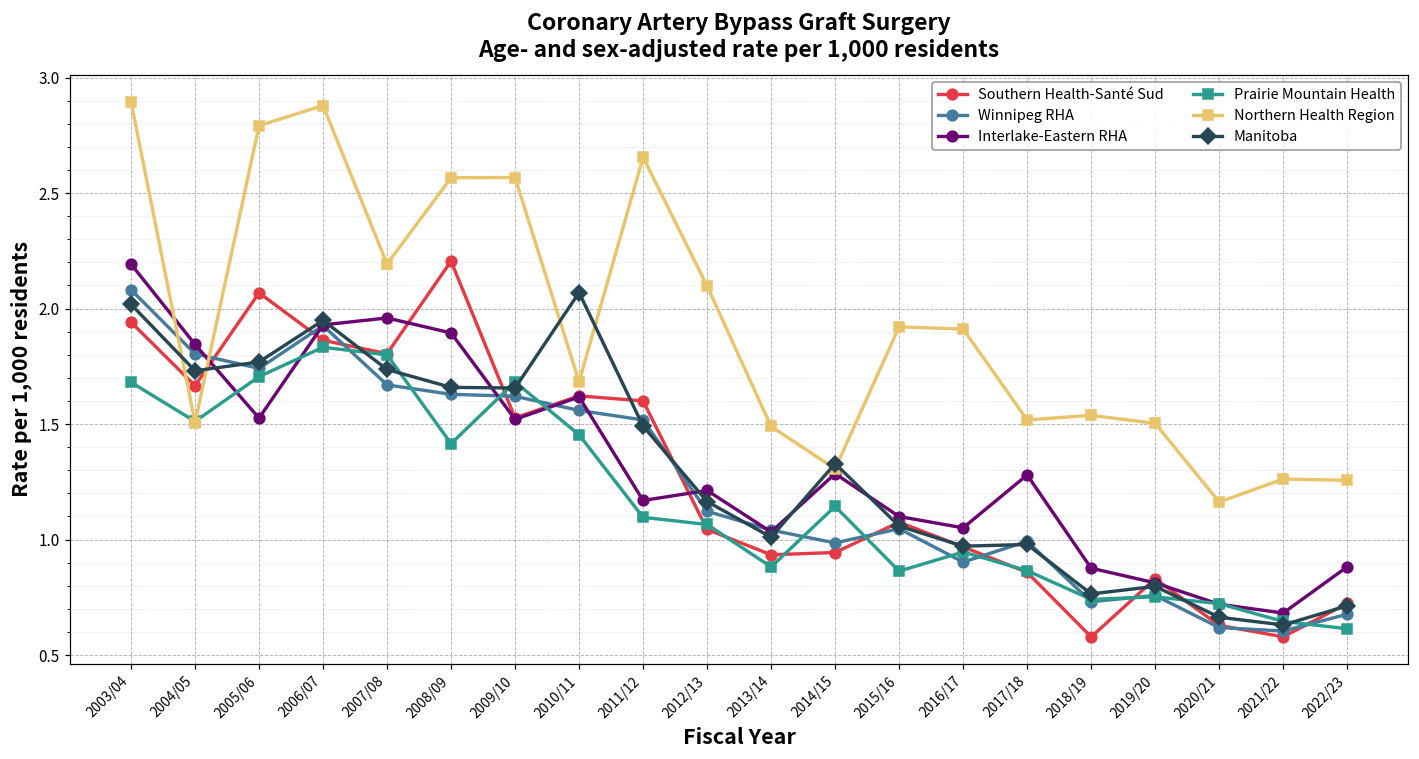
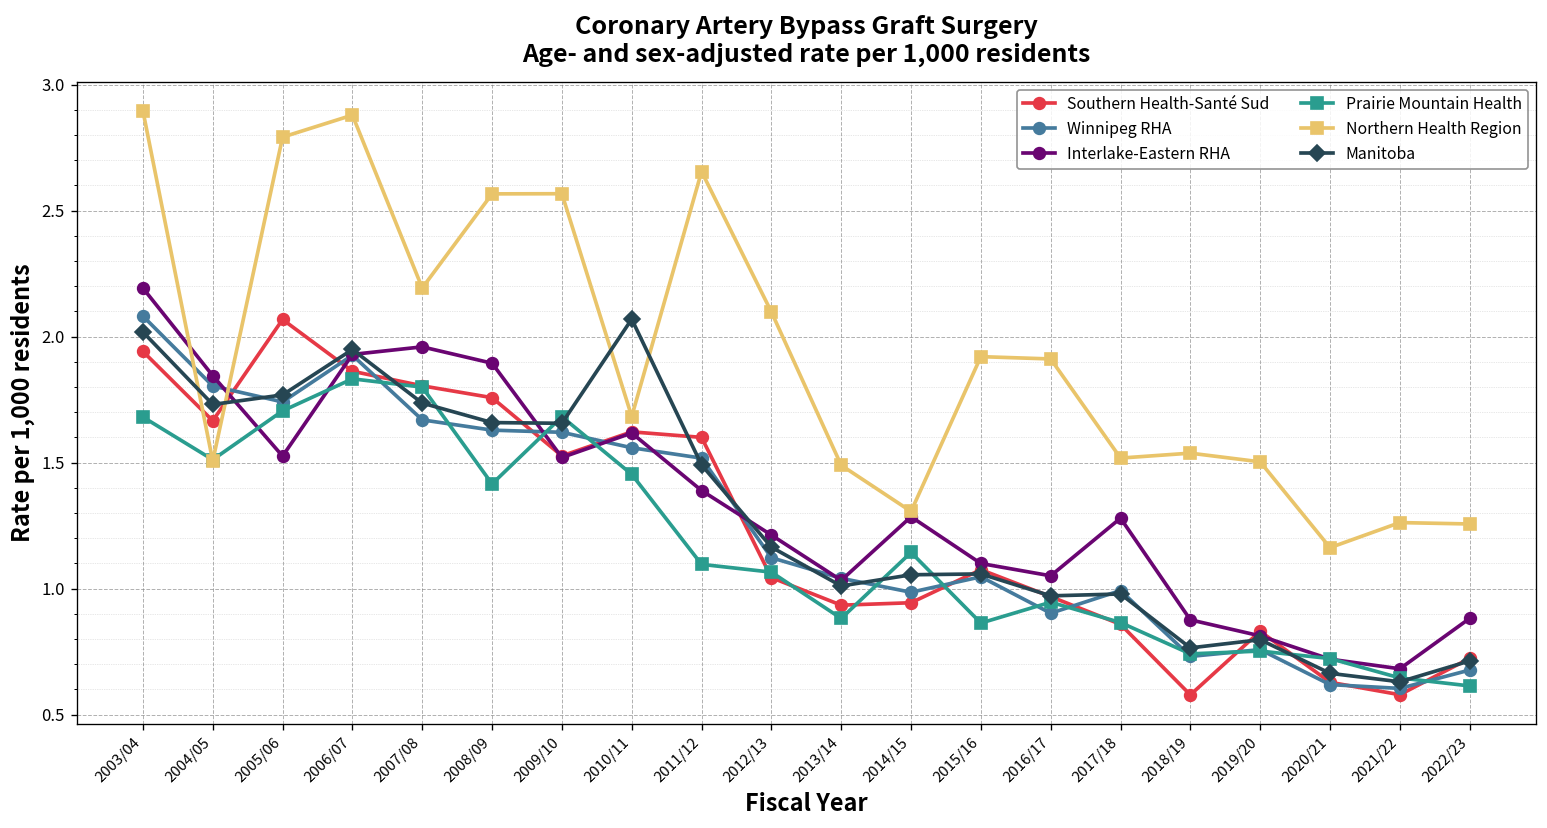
Southern Health-Santé Sud, 2008/09: 2.21 -> 1.76
Interlake-Eastern RHA, 2011/12: 1.17 -> 1.39
Manitoba, 2014/15: 1.33 -> 1.05
